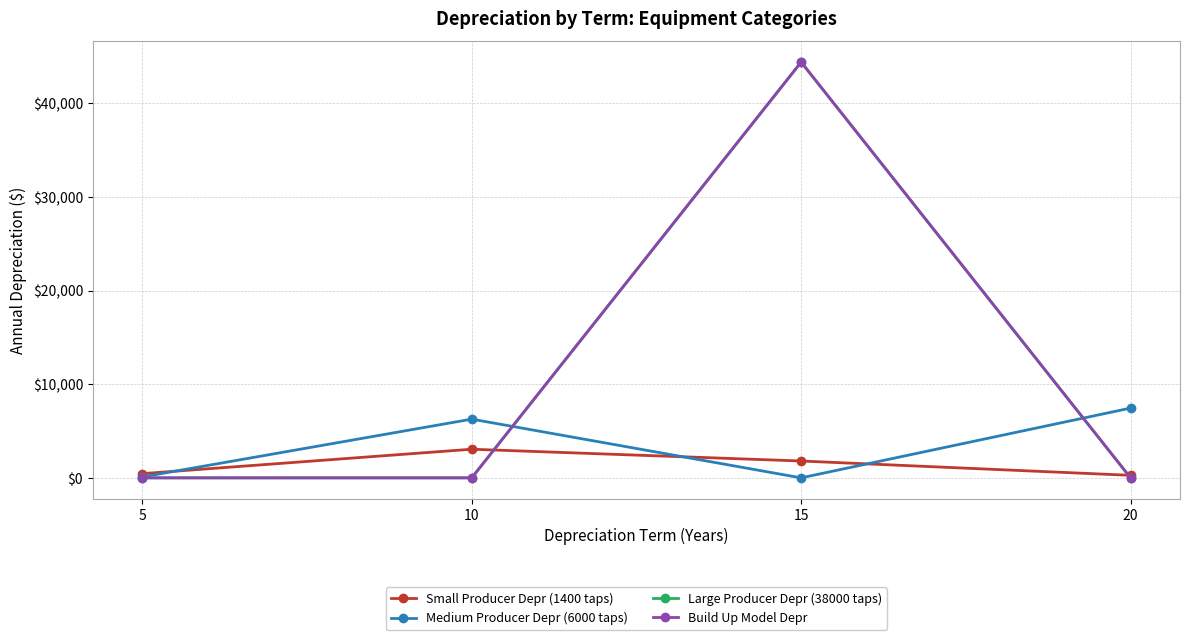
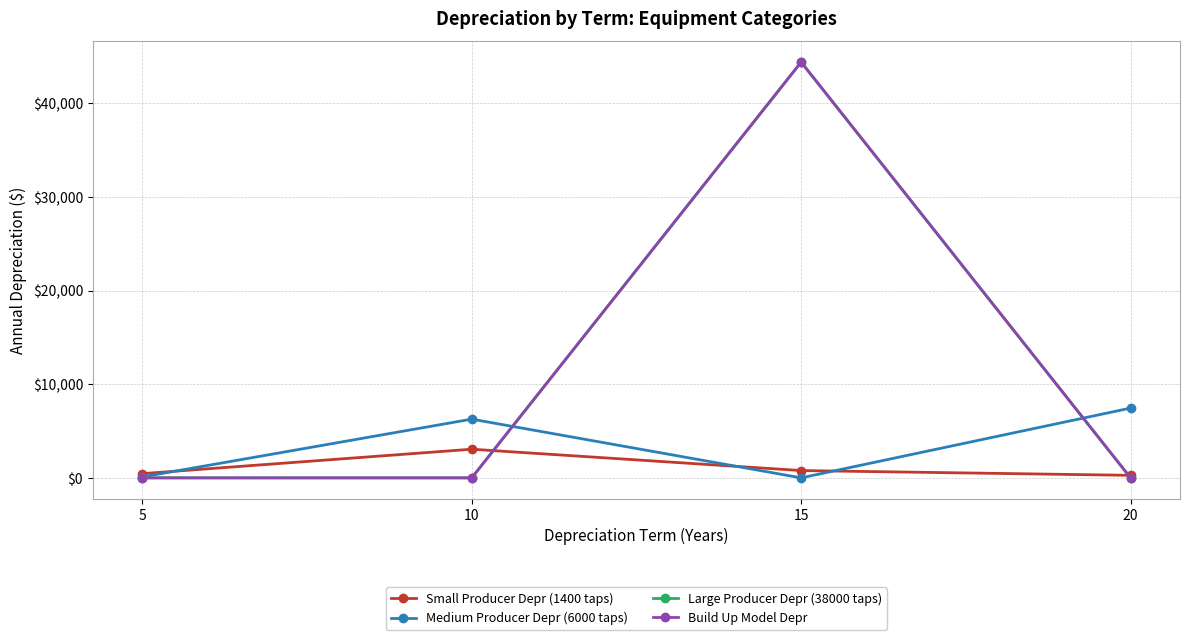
Small Producer Depr (1400 taps), 15: $2,000 -> $1,000
